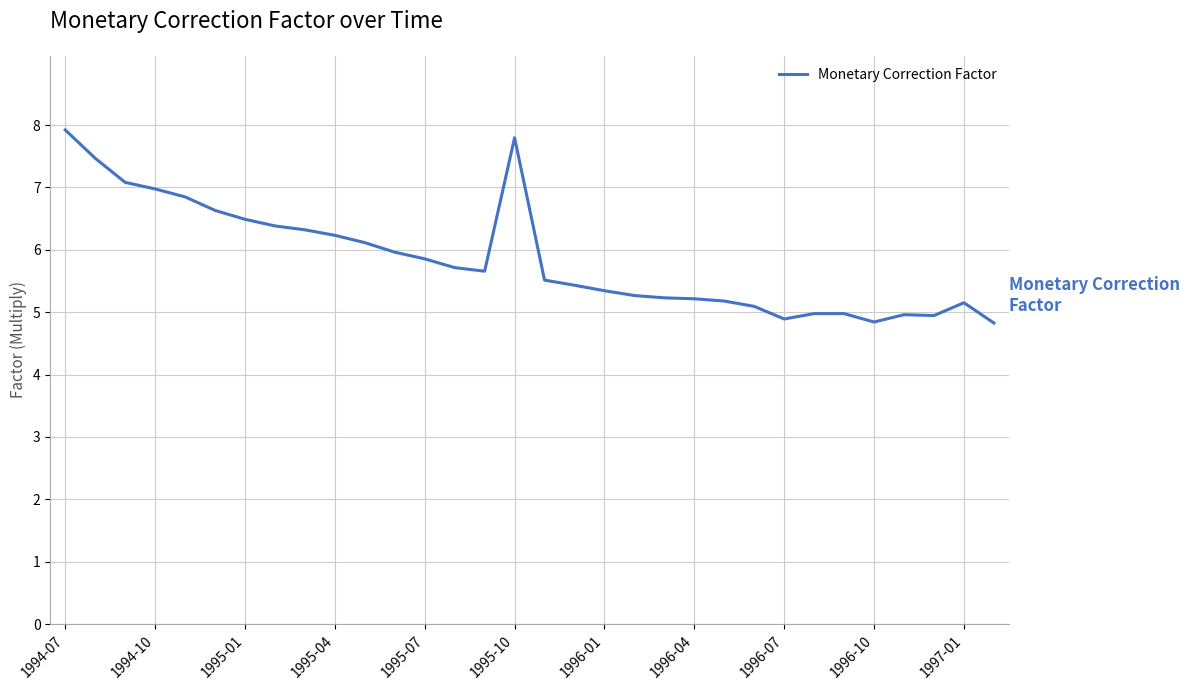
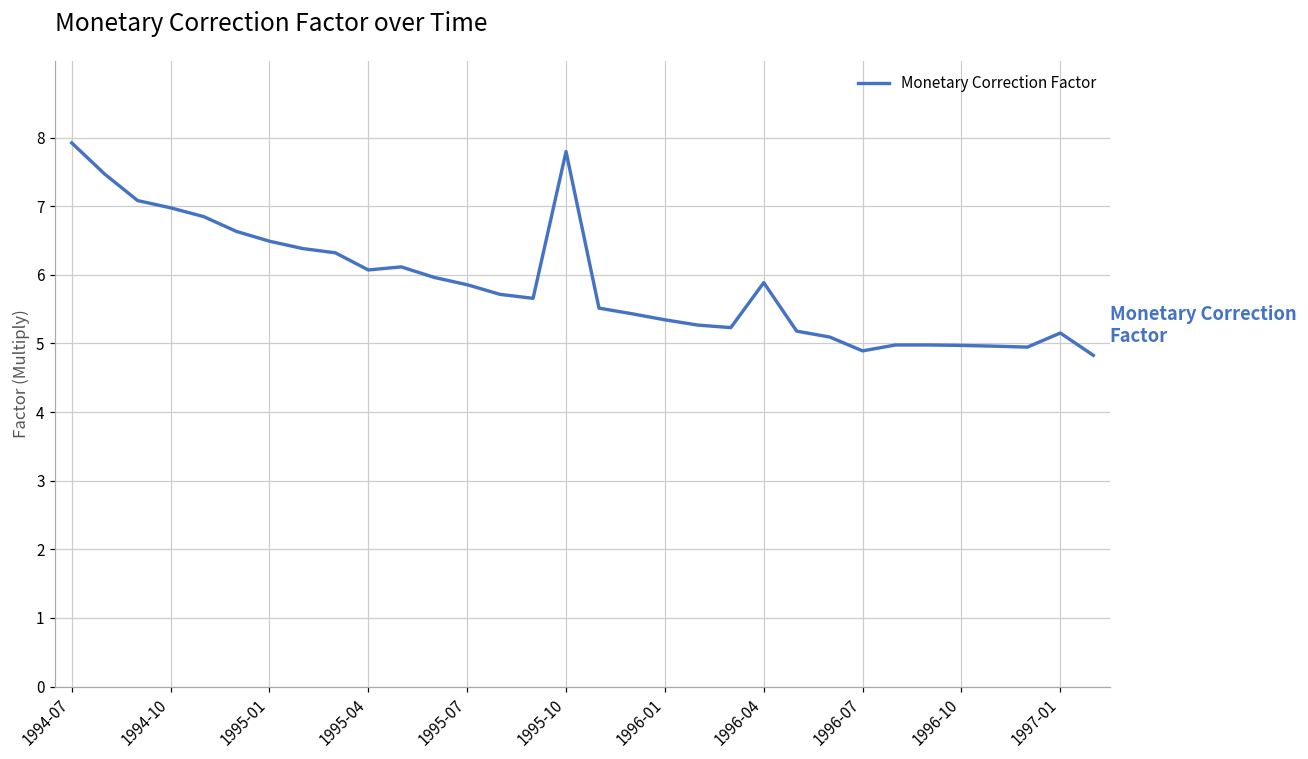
1995-04: 6.2 -> 6.1
1996-04: 5.2 -> 5.9
1996-10: 4.8 -> 5.0
